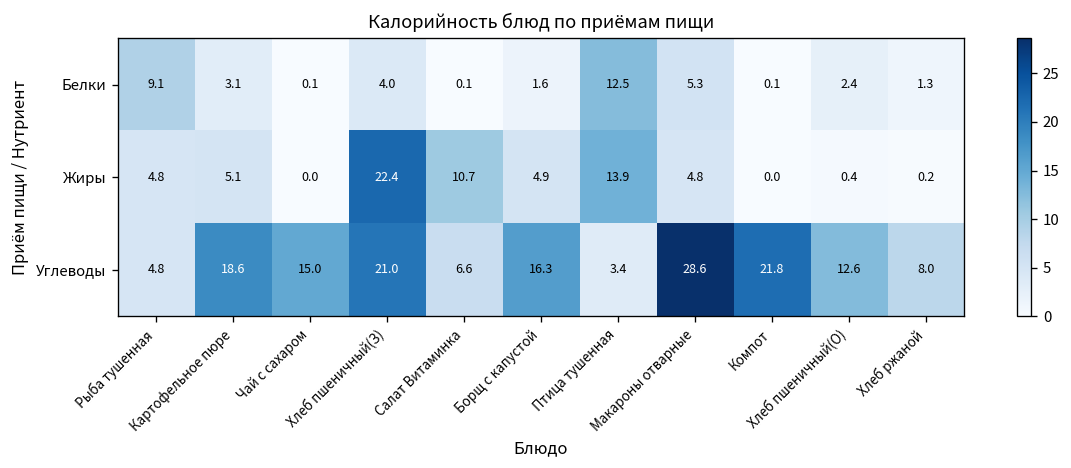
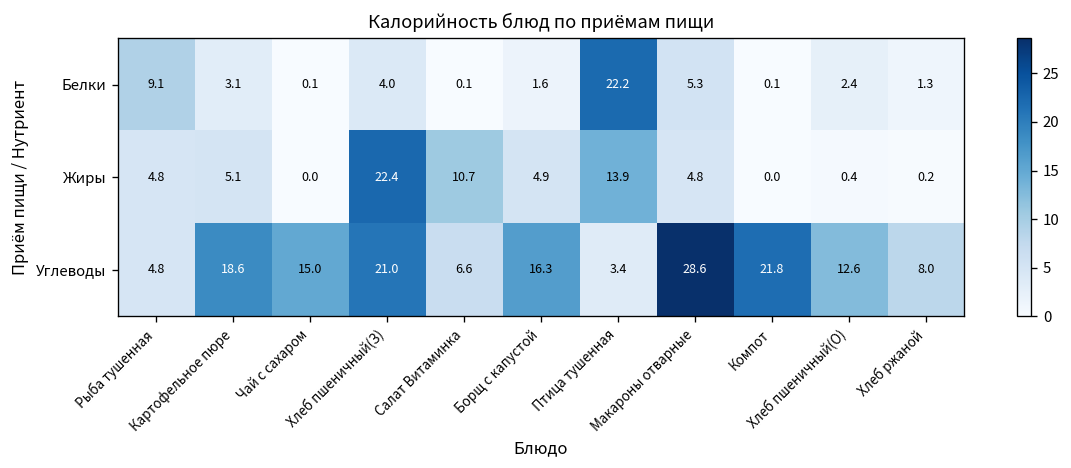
Белки, Птица тушенная: 12.5 -> 22.2
